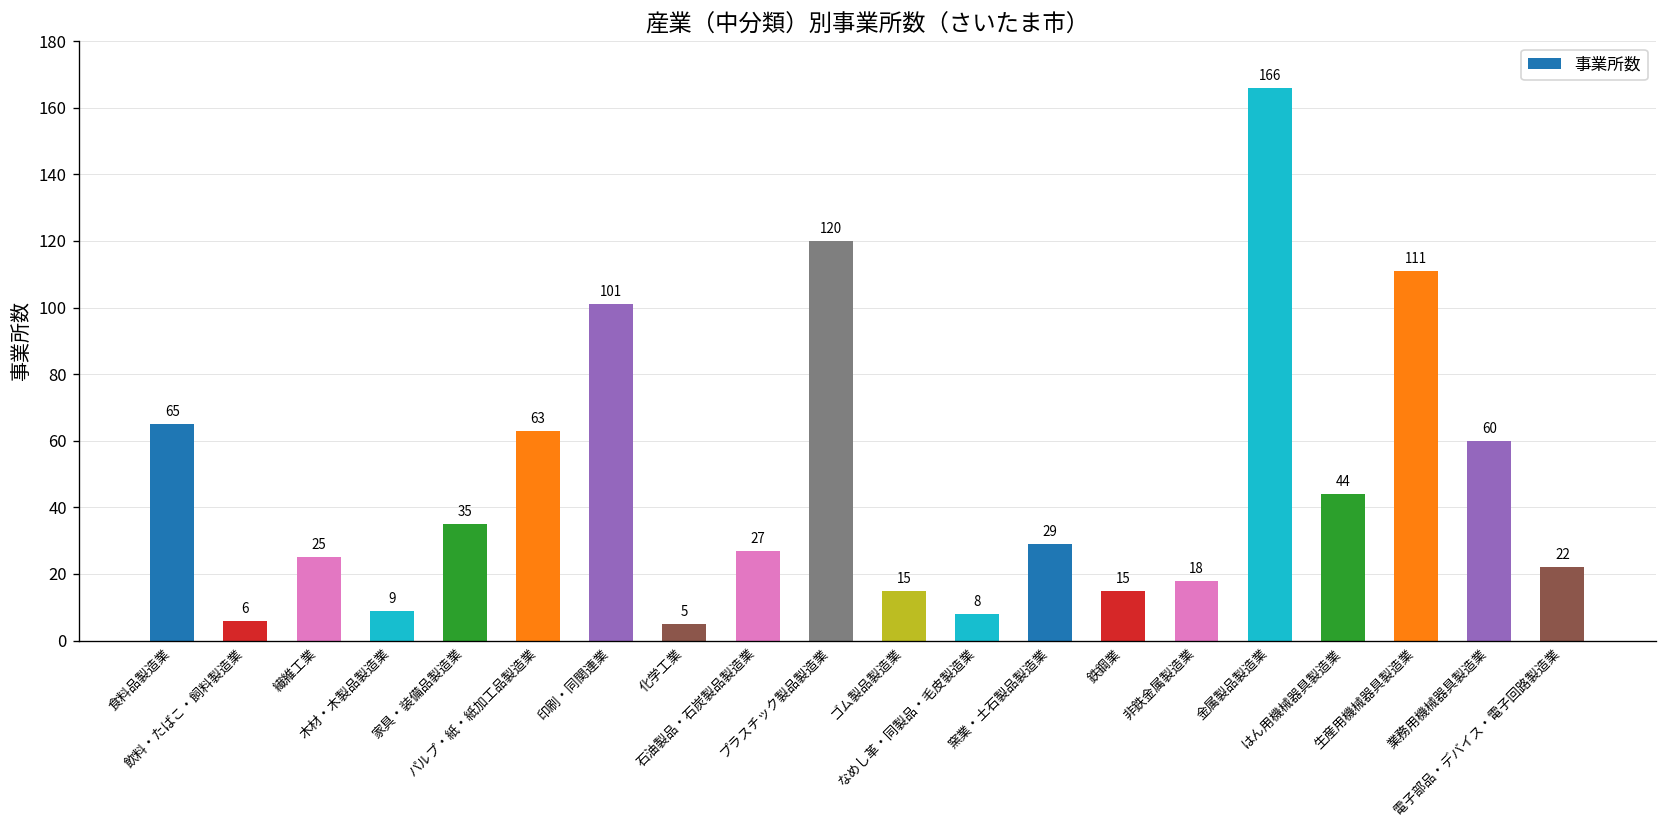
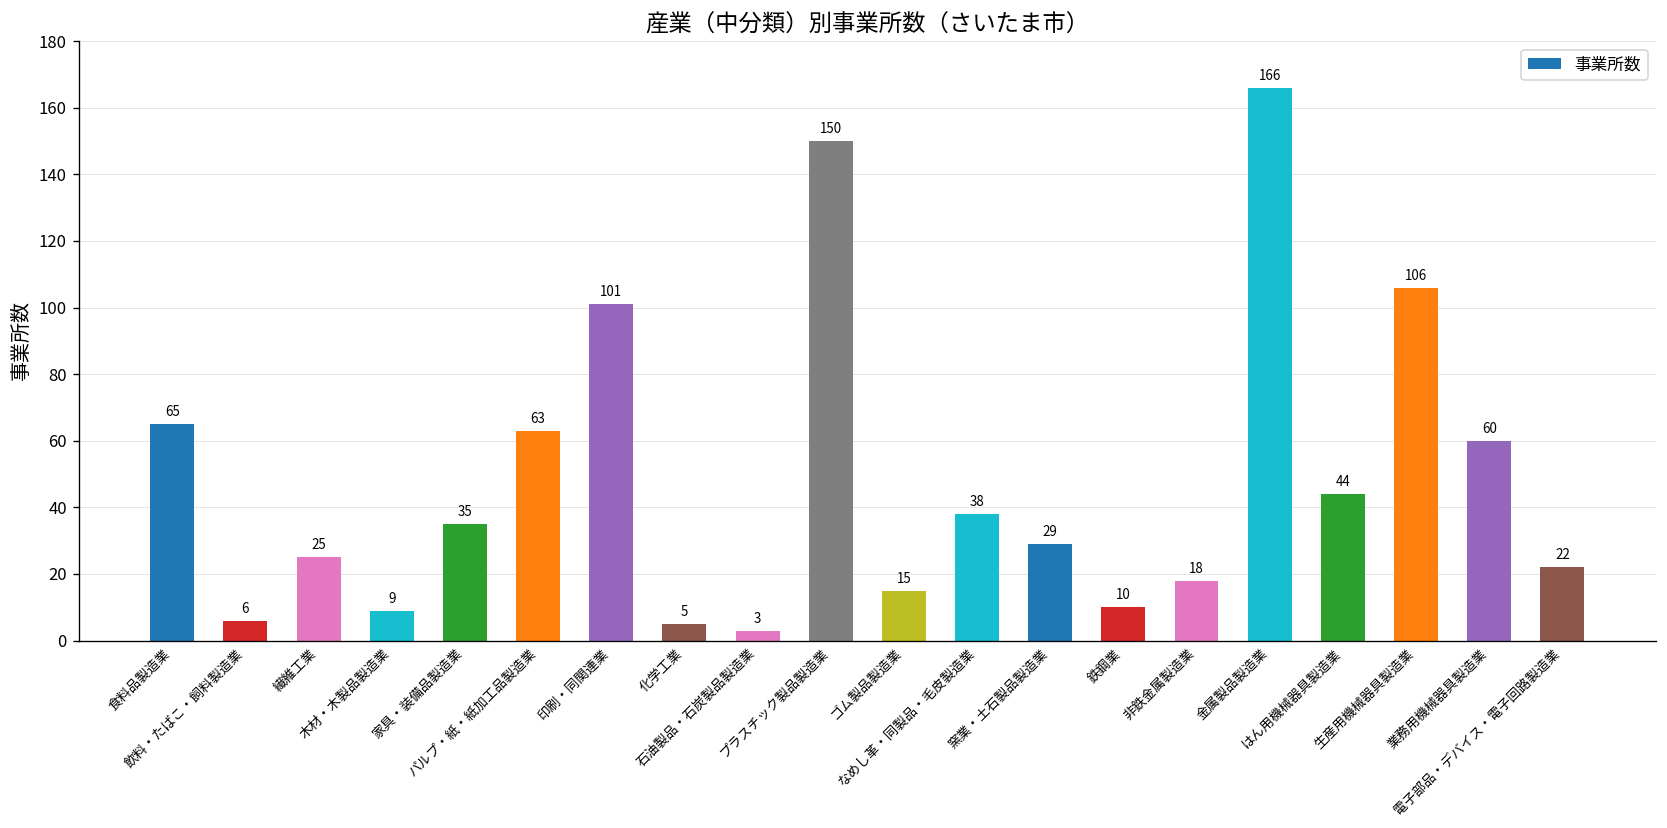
石油製品・石炭製品製造業: 27 -> 3
プラスチック製品製造業: 120 -> 150
なめし革・同製品・毛皮製造業: 8 -> 38
鉄鋼業: 15 -> 10
生産用機械器具製造業: 111 -> 106
